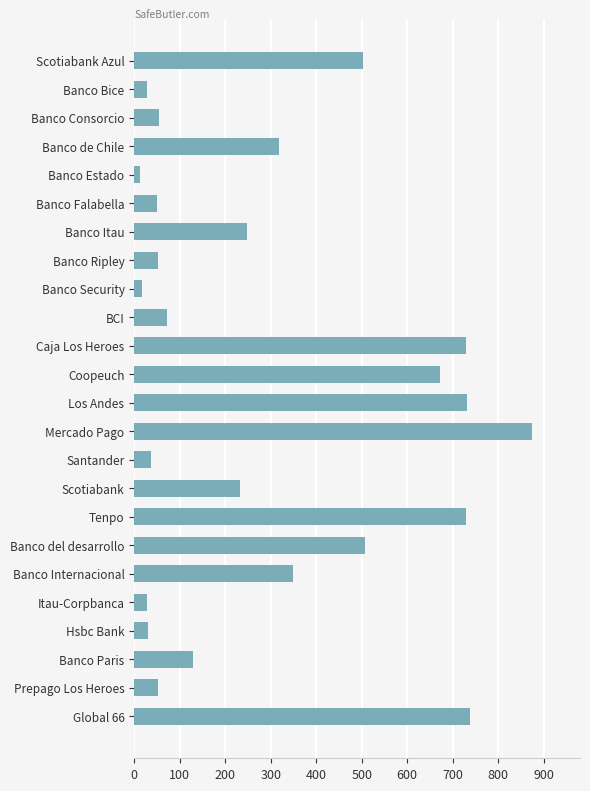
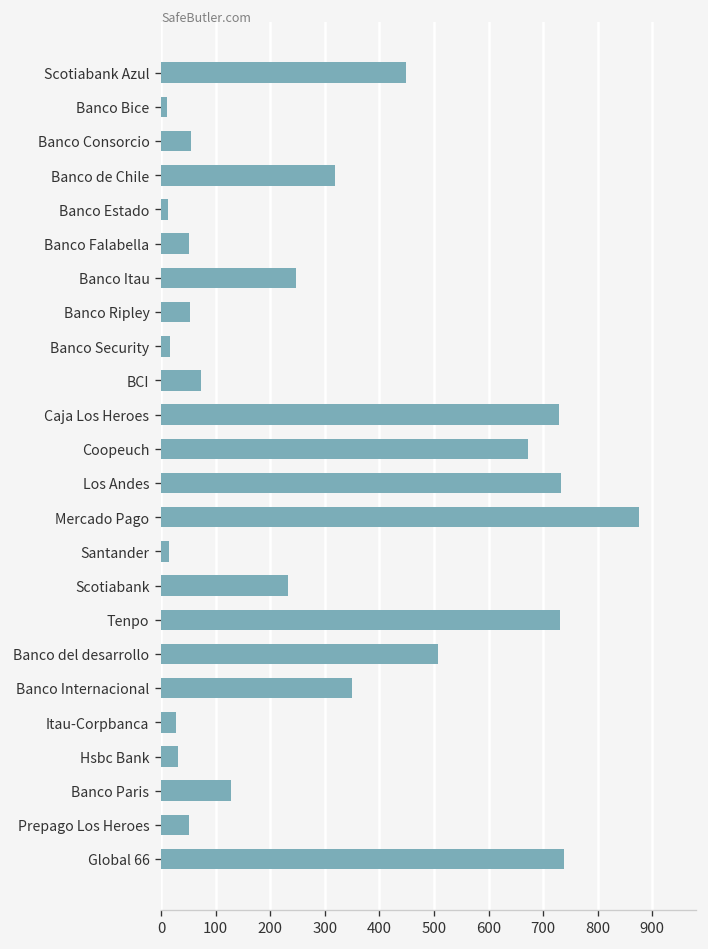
Scotiabank Azul: 500 -> 450
Banco Bice: 30 -> 10
Santander: 40 -> 20
